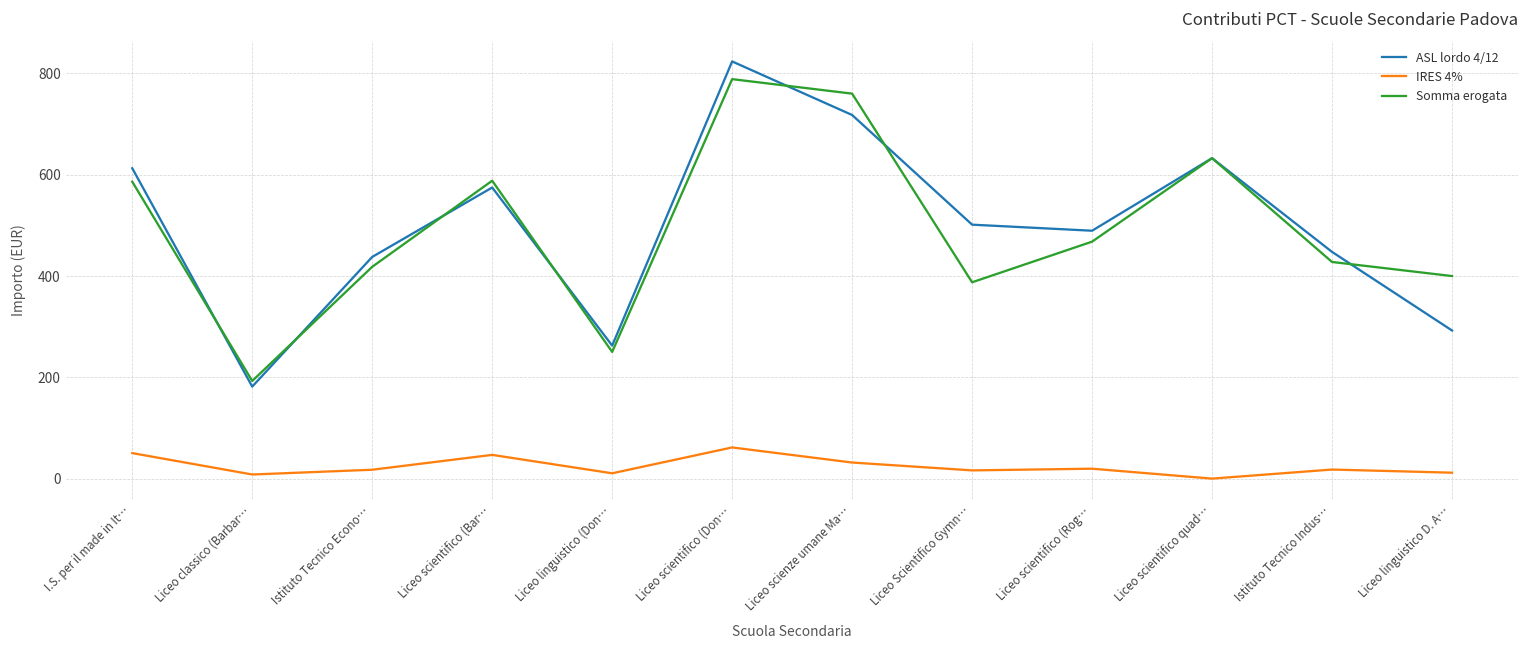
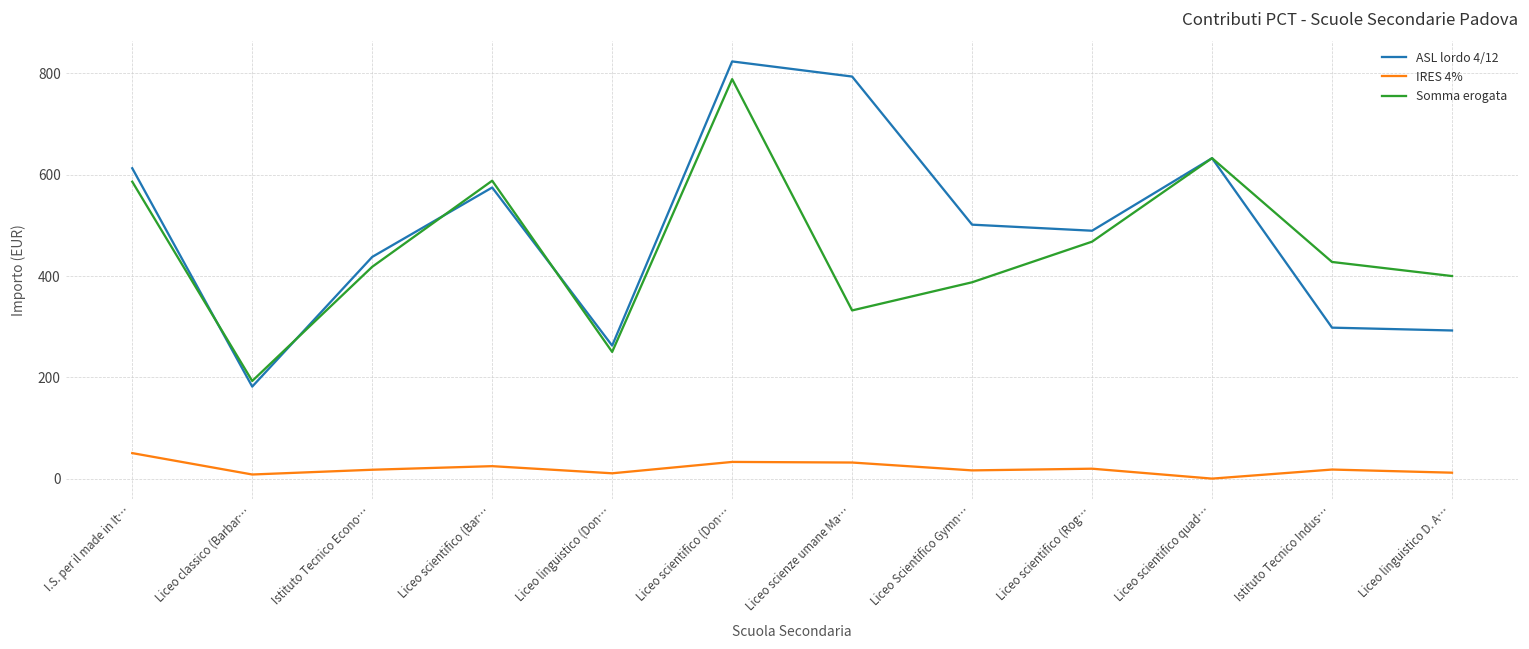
IRES 4%, Liceo scientifico (Bar…: 50 -> 20
IRES 4%, Liceo scientifico (Don…: 60 -> 30
ASL lordo 4/12, Liceo scienze umane Ma…: 720 -> 790
Somma erogata, Liceo scienze umane Ma…: 760 -> 330
ASL lordo 4/12, Istituto Tecnico Indus…: 450 -> 300
